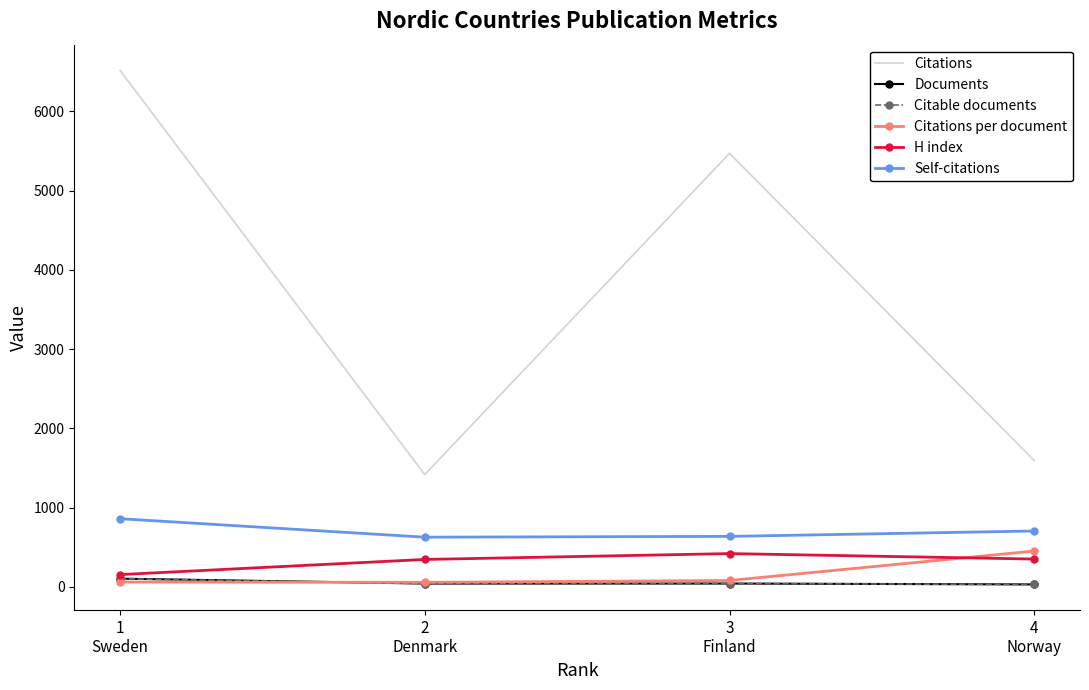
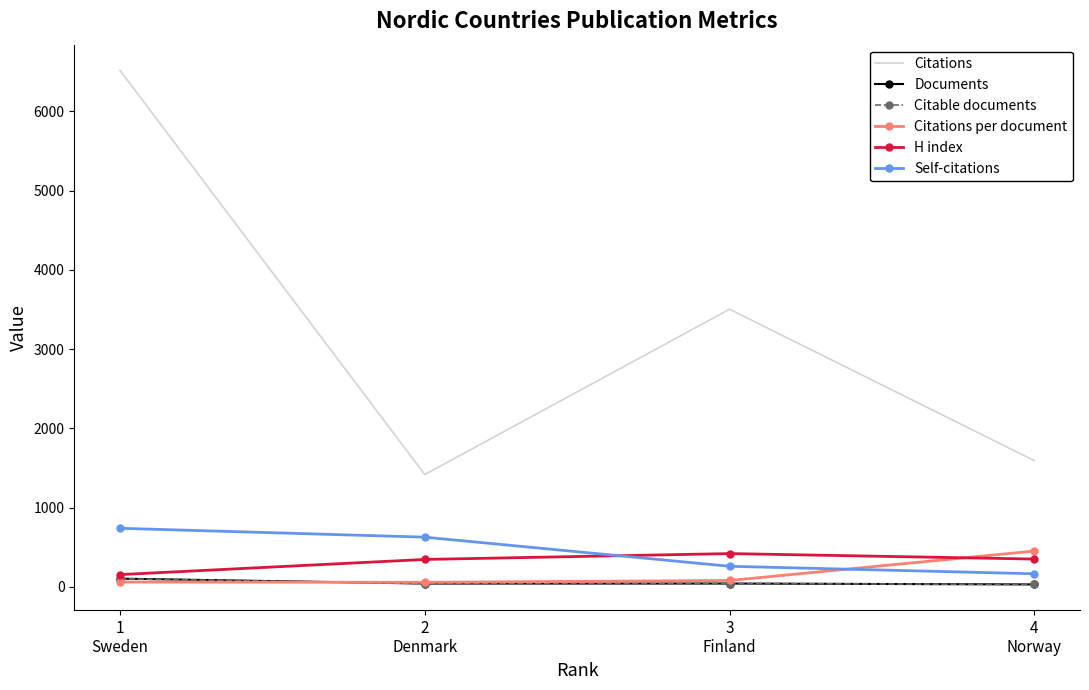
Self-citations, 1 Sweden: 900 -> 700
Citations, 3 Finland: 5500 -> 3500
Self-citations, 3 Finland: 600 -> 300
Self-citations, 4 Norway: 700 -> 200
